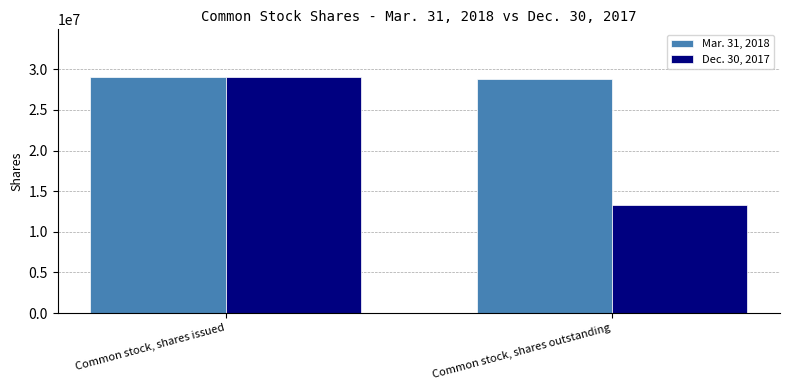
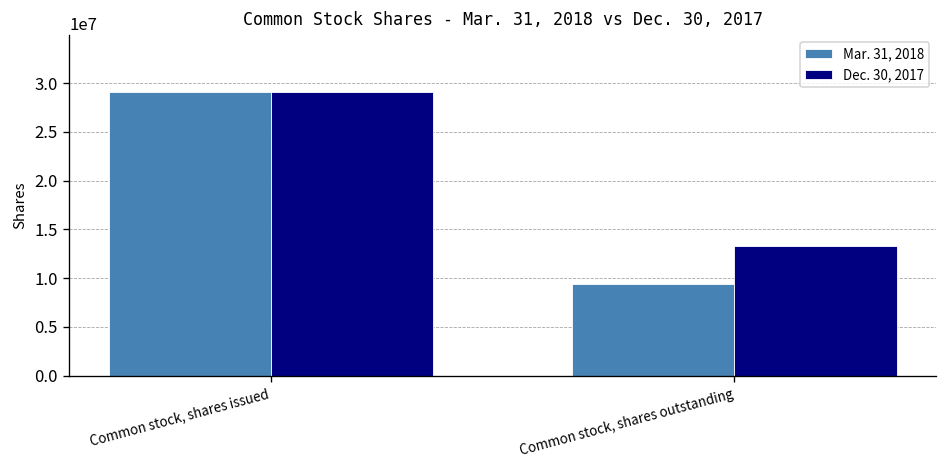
Mar. 31, 2018, Common stock, shares outstanding: 29000000 -> 9000000
